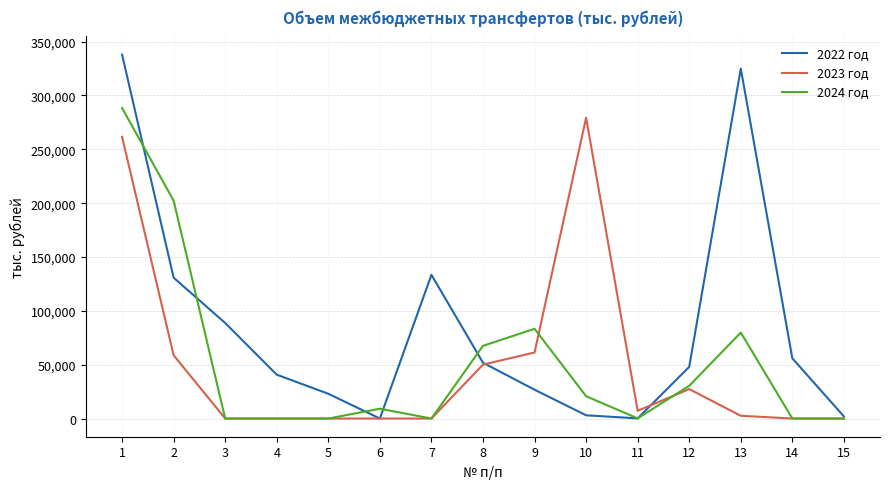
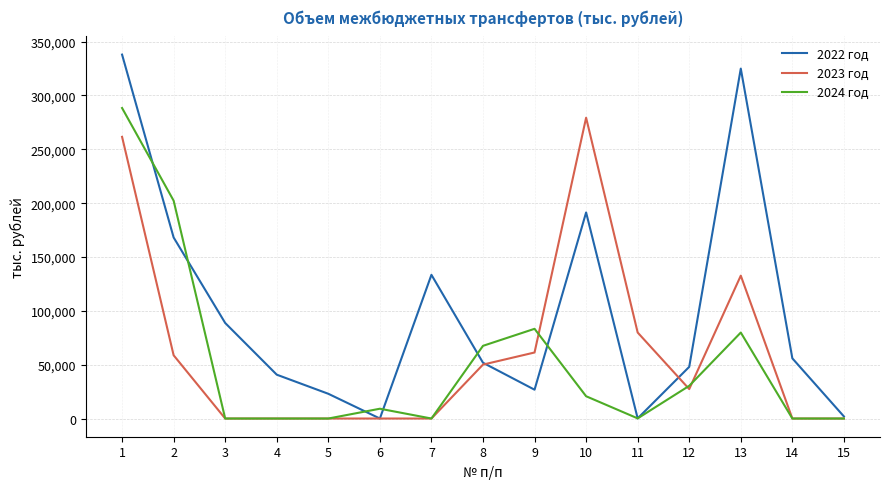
2022 год, 2: 131,000 -> 168,000
2022 год, 10: 3,000 -> 191,000
2023 год, 11: 7,000 -> 80,000
2023 год, 13: 3,000 -> 133,000
